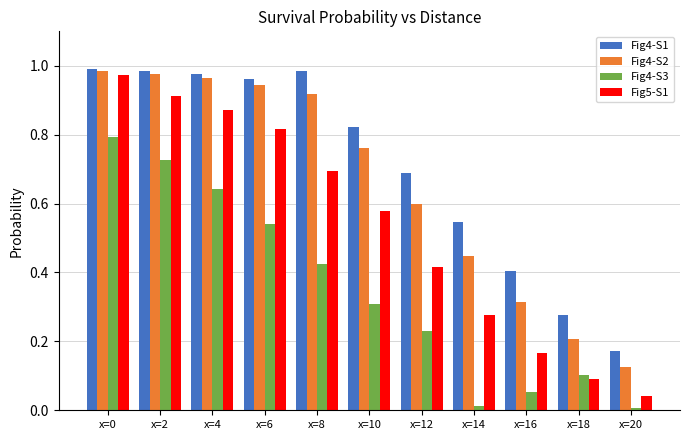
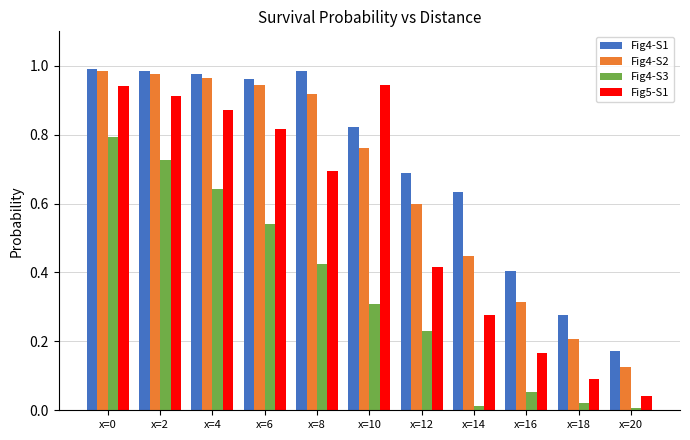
Fig5-S1, x=0: 0.97 -> 0.94
Fig5-S1, x=10: 0.58 -> 0.94
Fig4-S1, x=14: 0.55 -> 0.63
Fig4-S3, x=18: 0.10 -> 0.02
